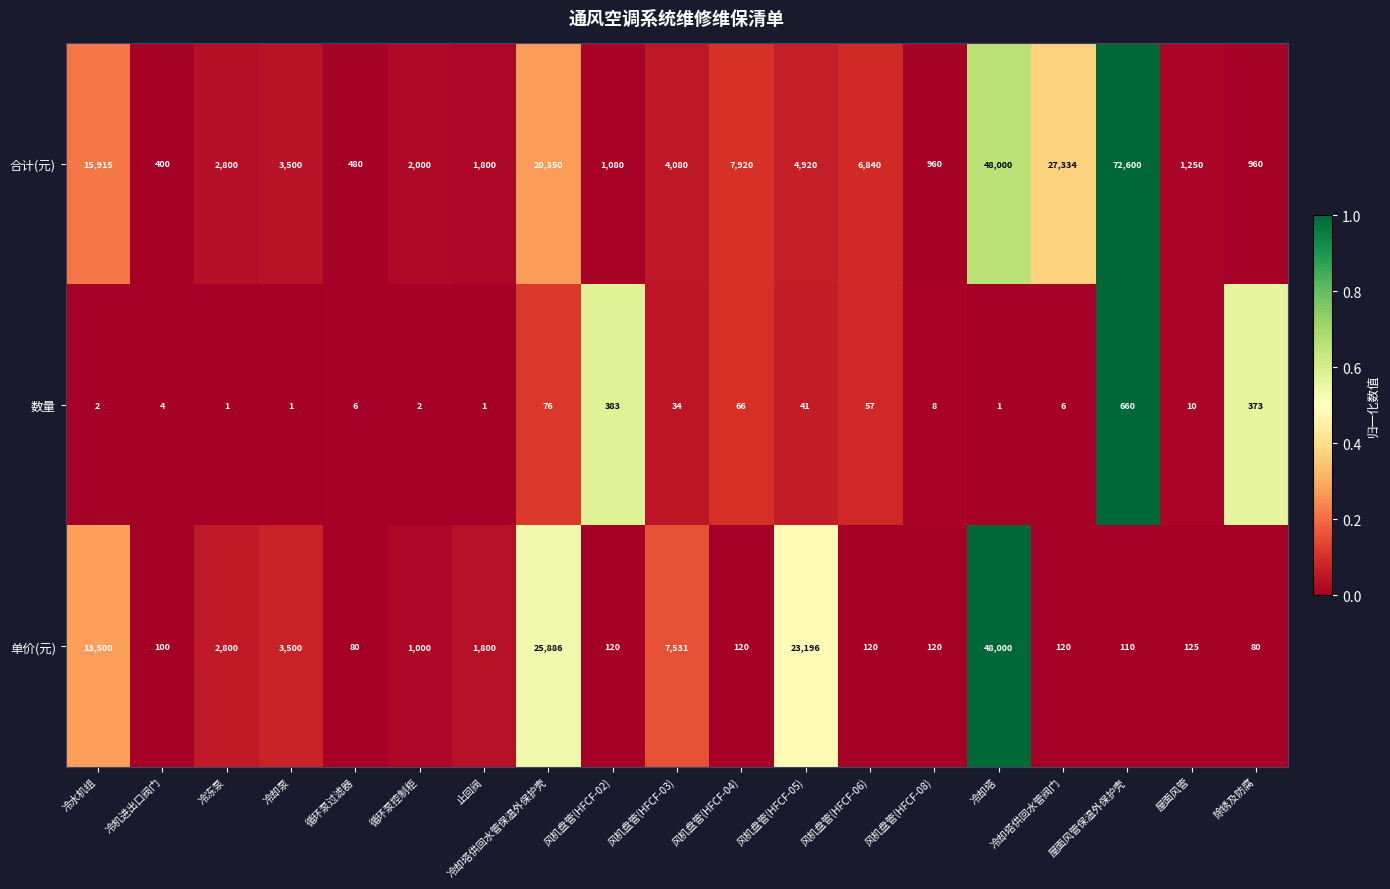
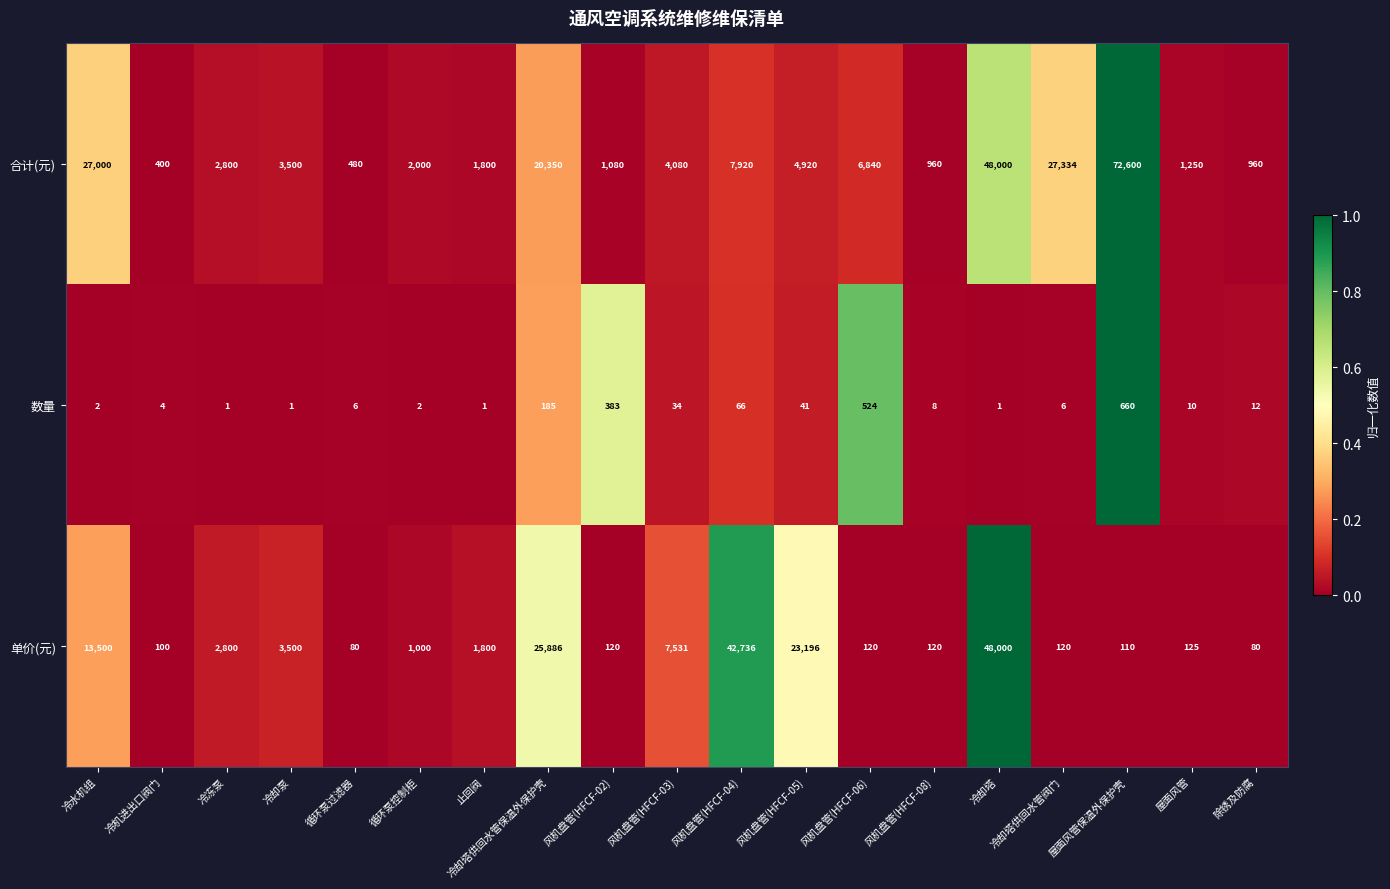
合计(元), 冷水机组: 15,915 -> 27,000
数量, 冷却塔供回水管保温外保护壳: 76 -> 185
数量, 风机盘管(HFCF-06): 57 -> 524
数量, 除锈及防腐: 373 -> 12
单价(元), 风机盘管(HFCF-04): 120 -> 42,736
